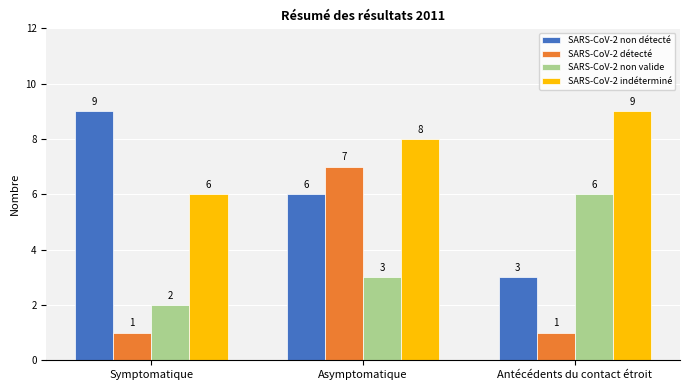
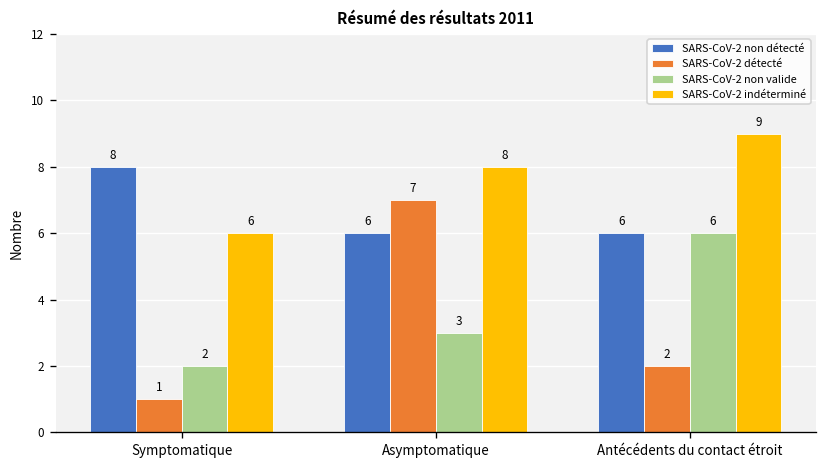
SARS-CoV-2 non détecté, Symptomatique: 9 -> 8
SARS-CoV-2 non détecté, Antécédents du contact étroit: 3 -> 6
SARS-CoV-2 détecté, Antécédents du contact étroit: 1 -> 2
